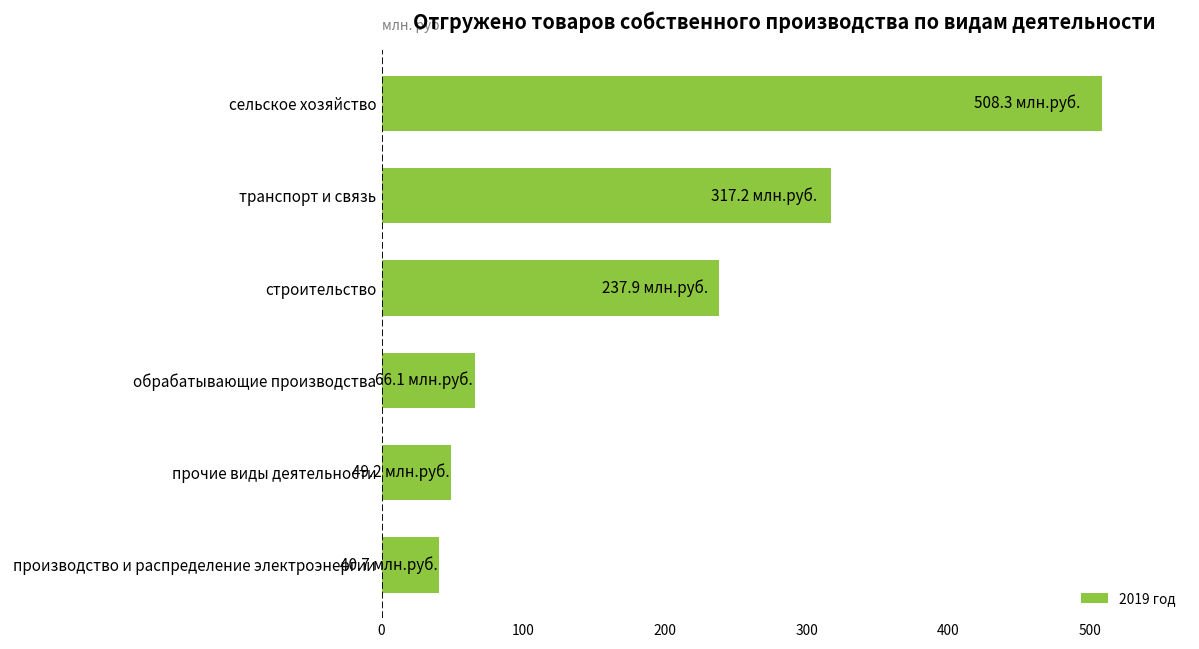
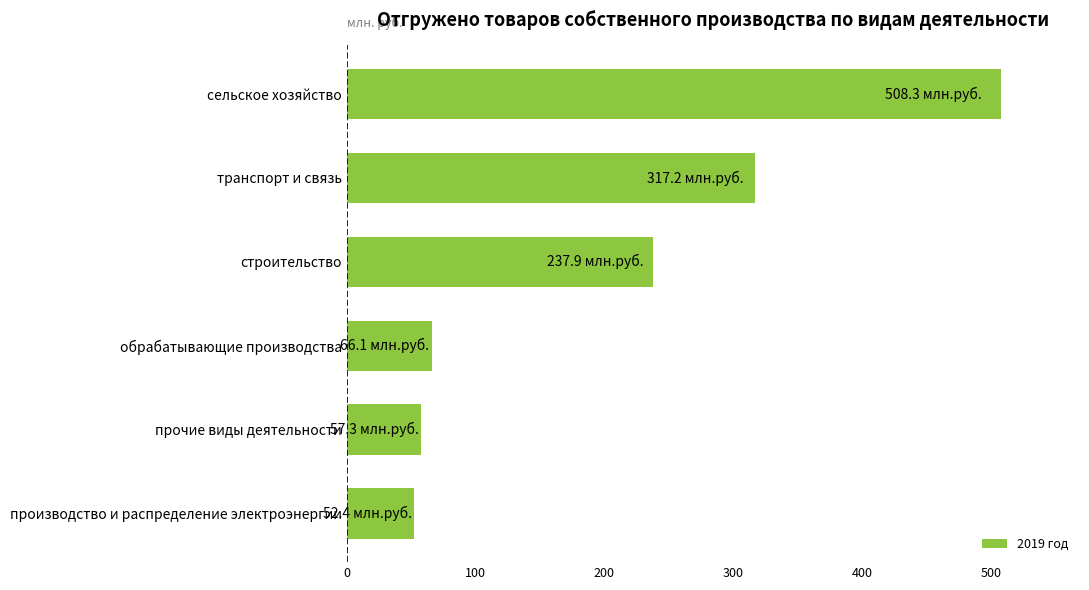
прочие виды деятельности: 49.2 -> 57.3
производство и распределение электроэнергии: 40.7 -> 52.4
